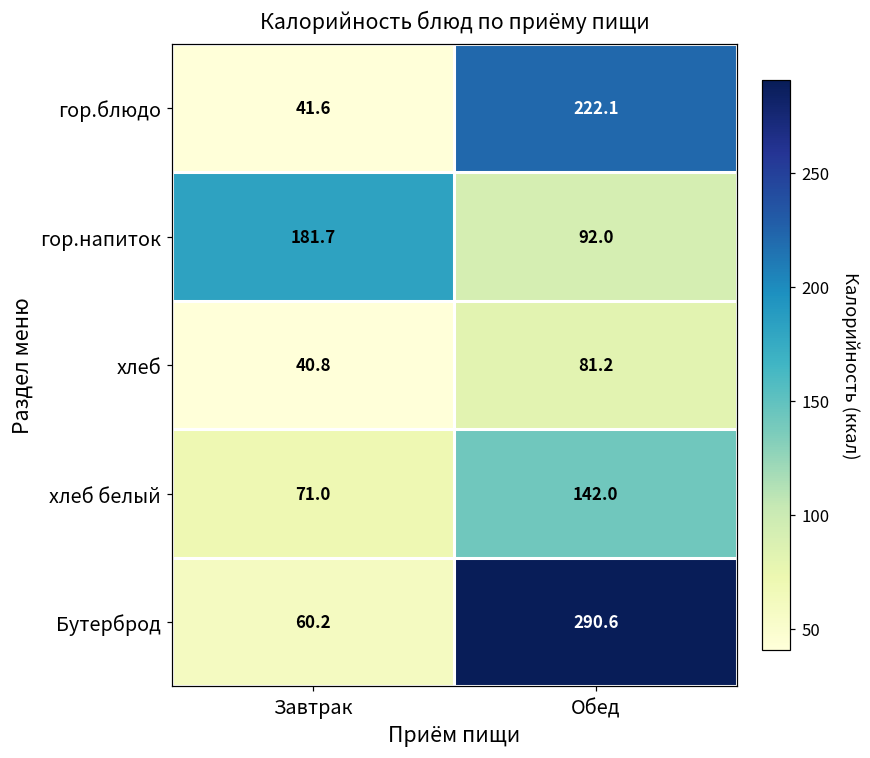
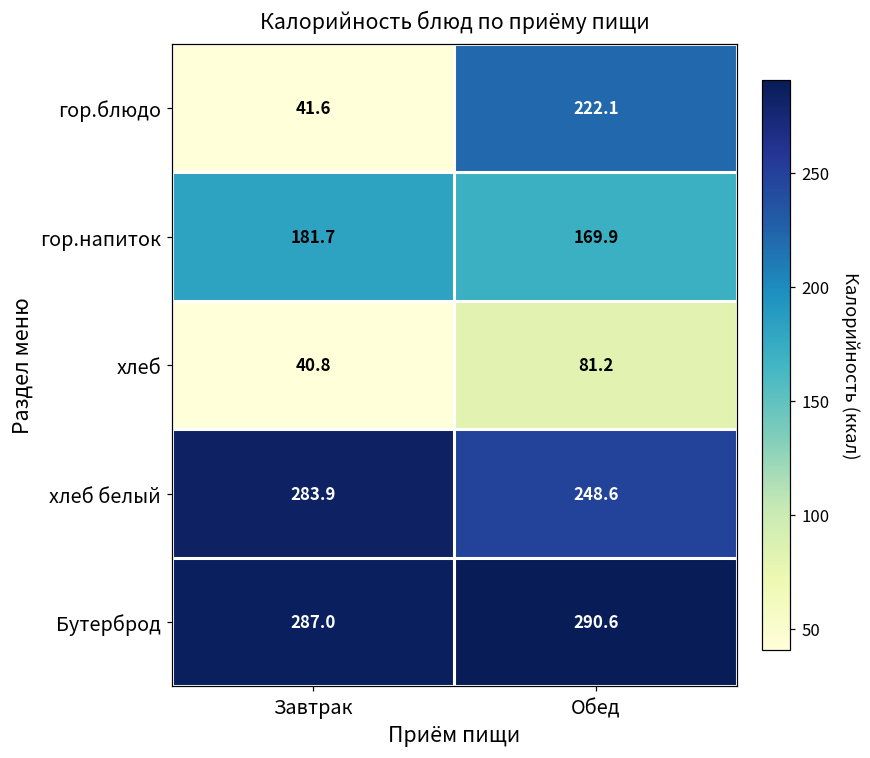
гор.напиток, Обед: 92.0 -> 169.9
хлеб белый, Завтрак: 71.0 -> 283.9
хлеб белый, Обед: 142.0 -> 248.6
Бутерброд, Завтрак: 60.2 -> 287.0
